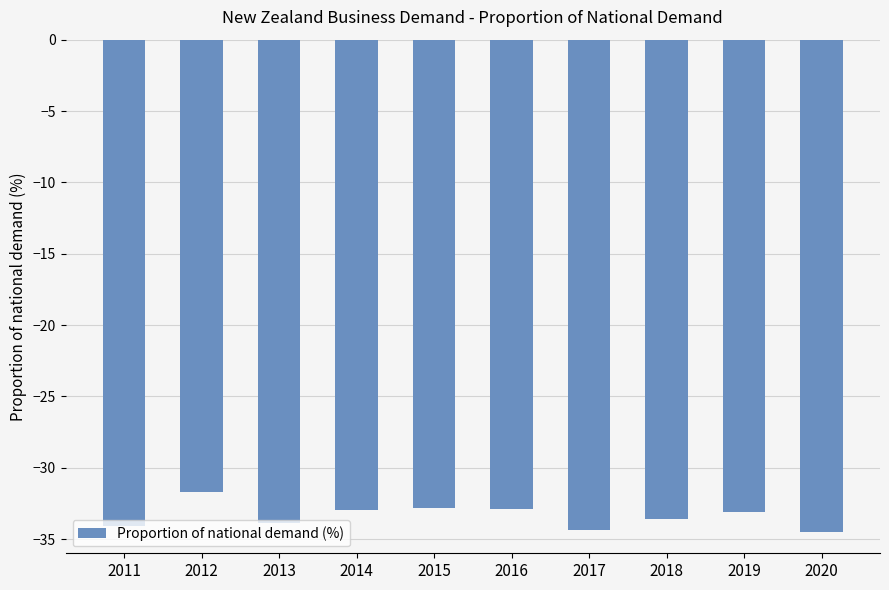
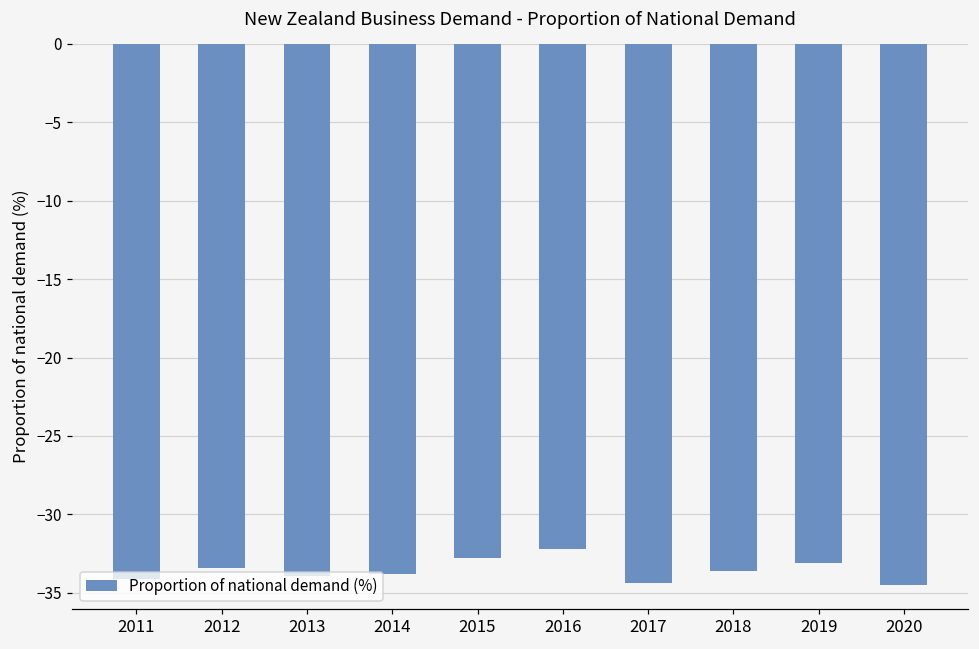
2012: -31.7 -> -33.4
2014: -33.0 -> -33.8
2016: -32.9 -> -32.2
